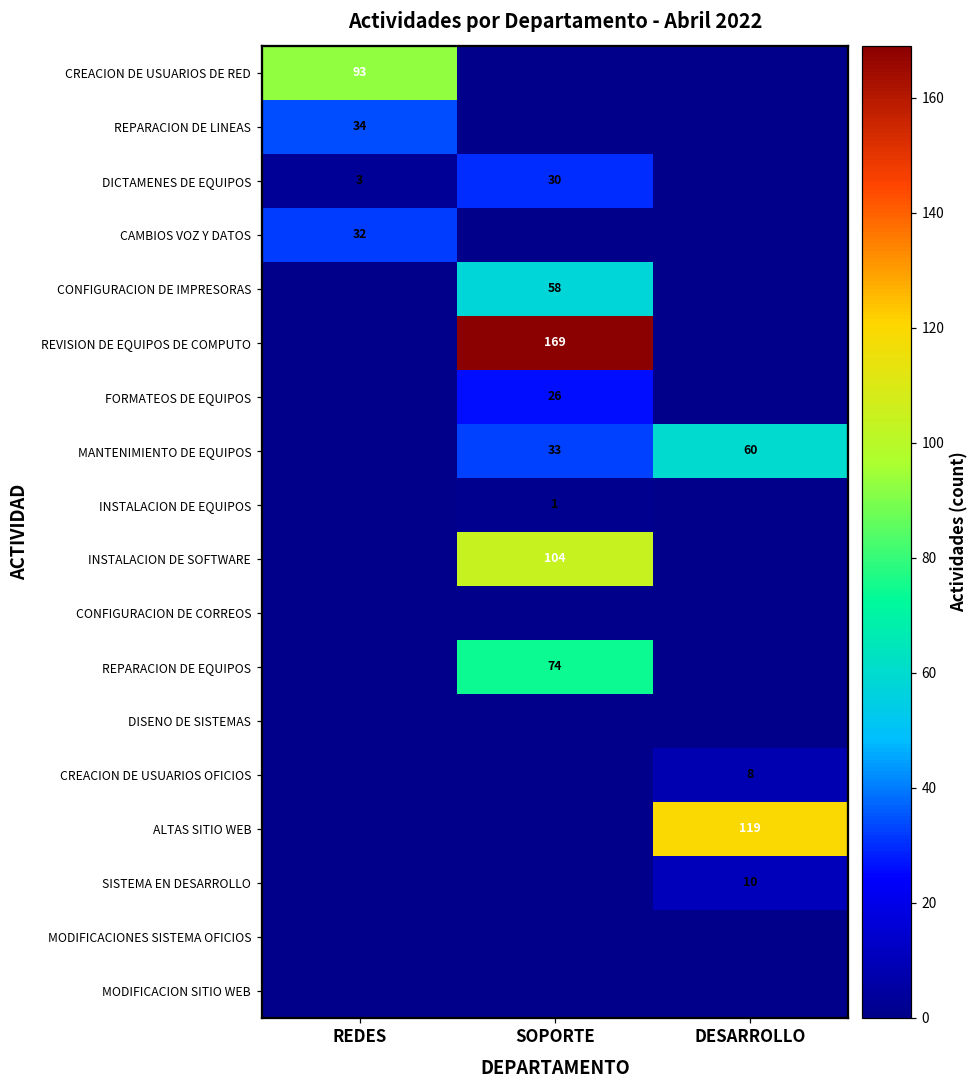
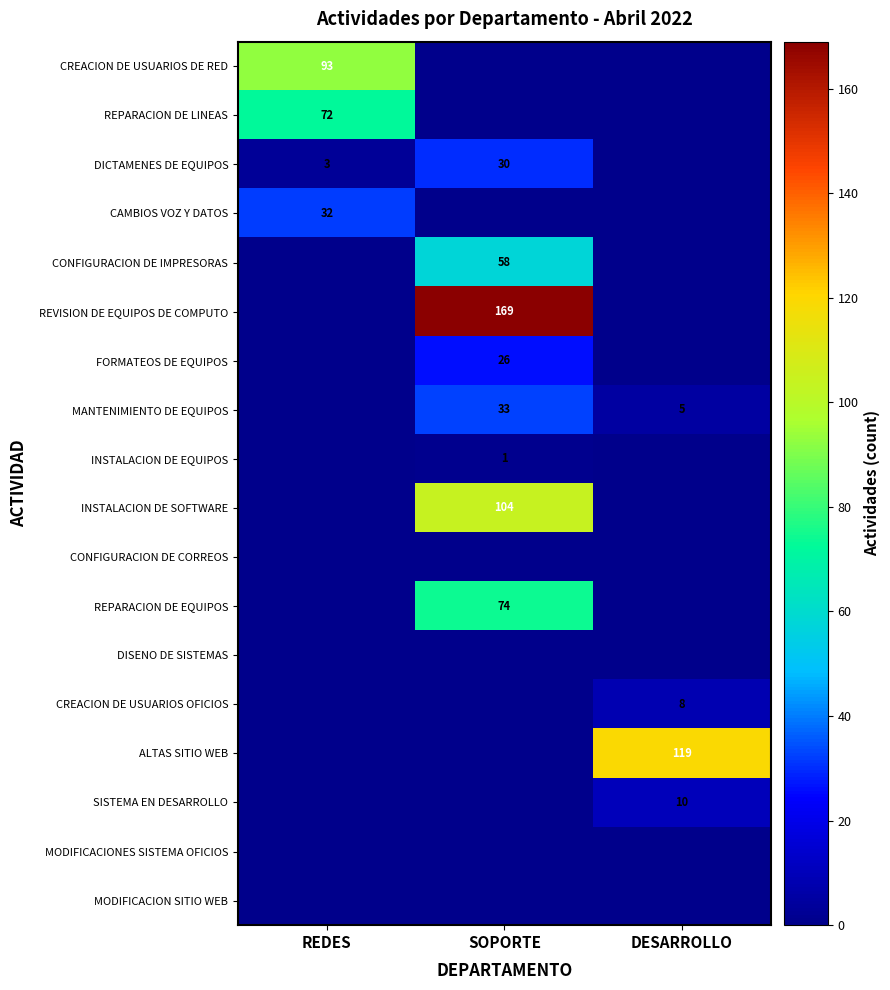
REPARACION DE LINEAS, REDES: 34 -> 72
MANTENIMIENTO DE EQUIPOS, DESARROLLO: 60 -> 5
